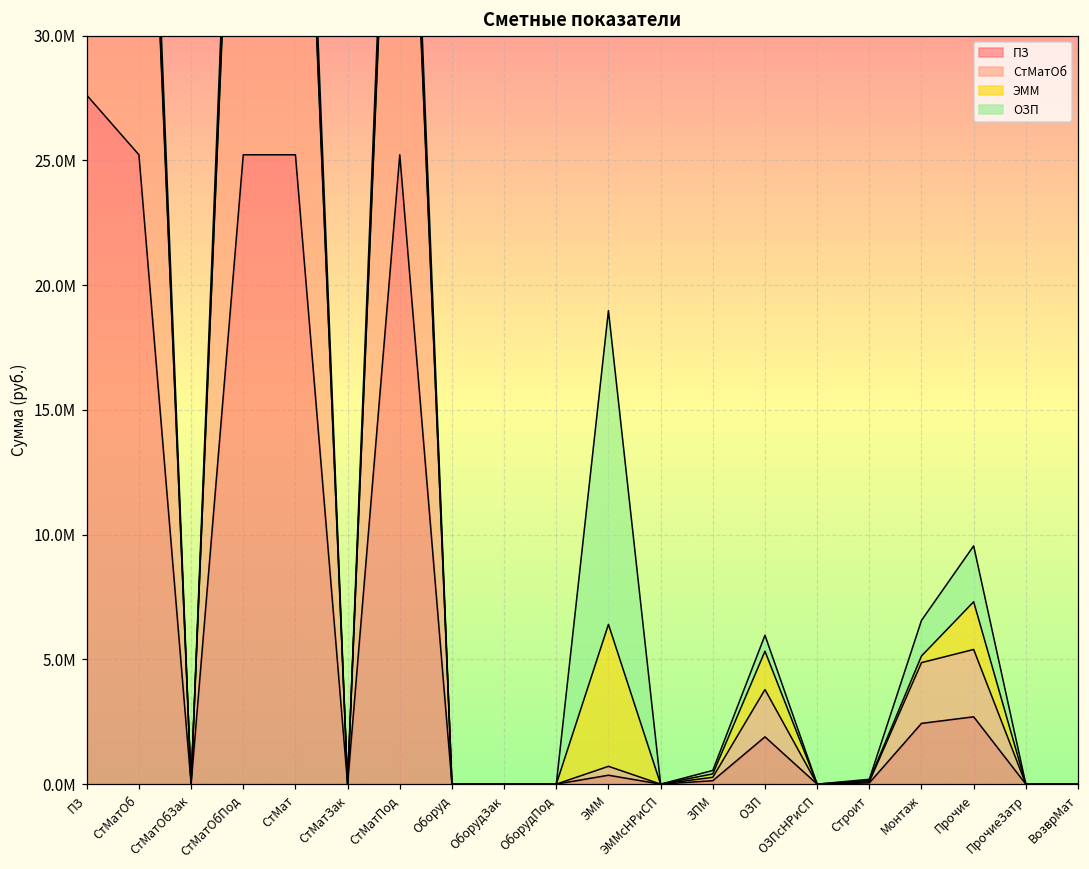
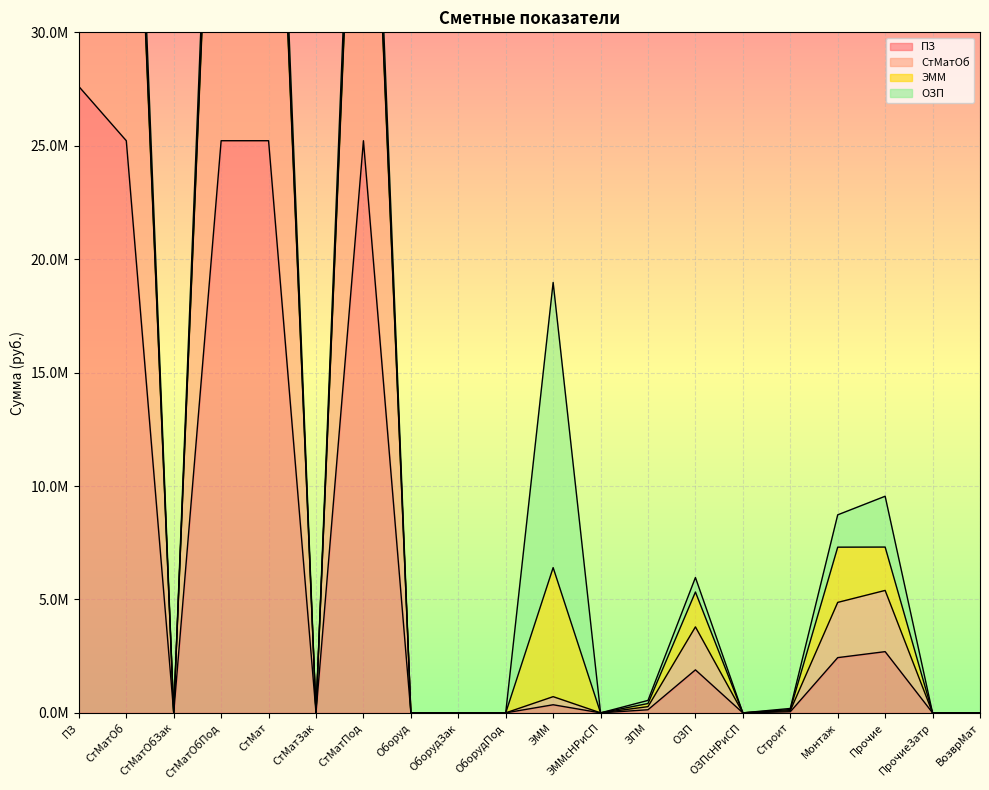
ЭММ, Монтаж: 300000 -> 2400000
